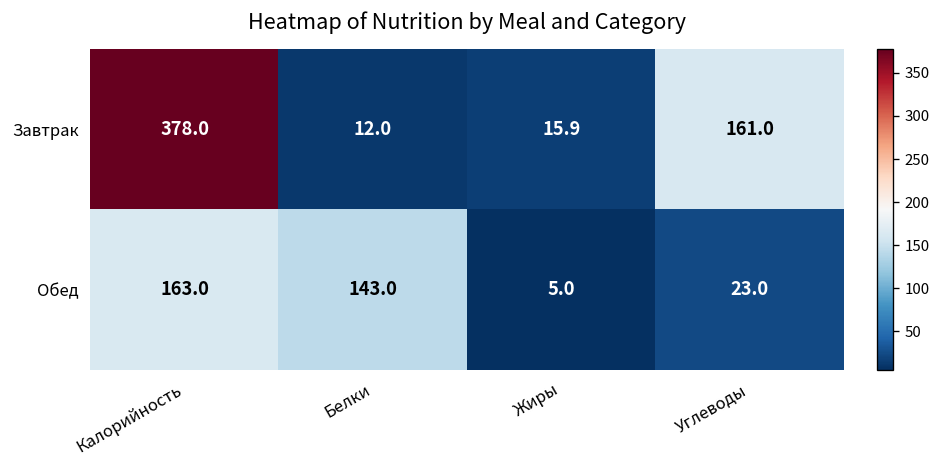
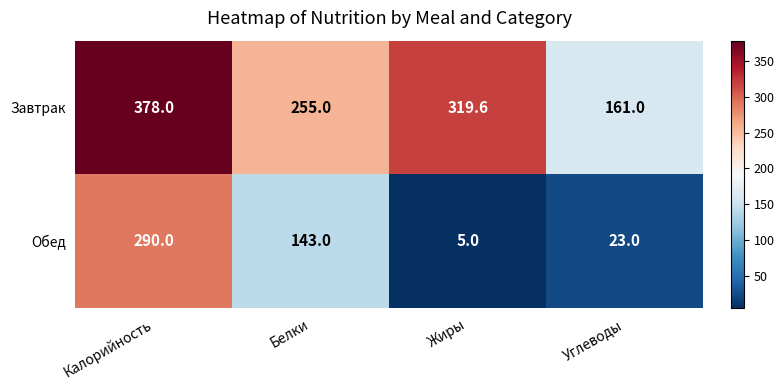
Завтрак, Белки: 12.0 -> 255.0
Завтрак, Жиры: 15.9 -> 319.6
Обед, Калорийность: 163.0 -> 290.0
